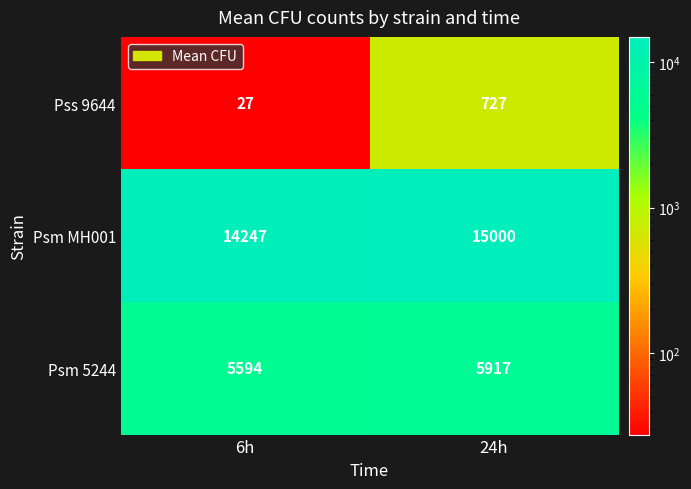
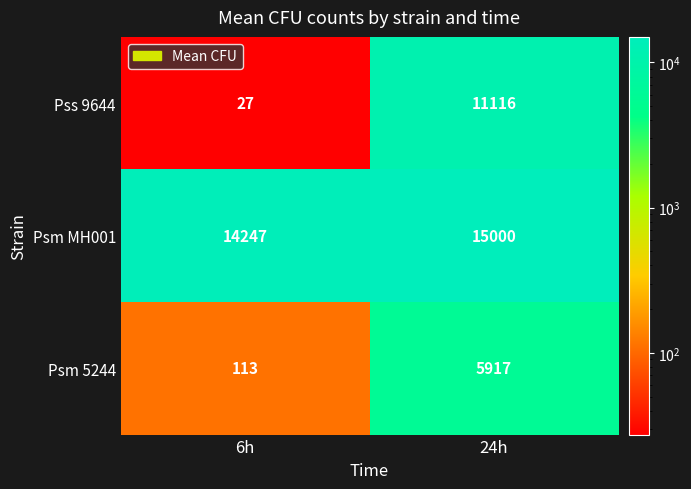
Pss 9644, 24h: 727 -> 11116
Psm 5244, 6h: 5594 -> 113
